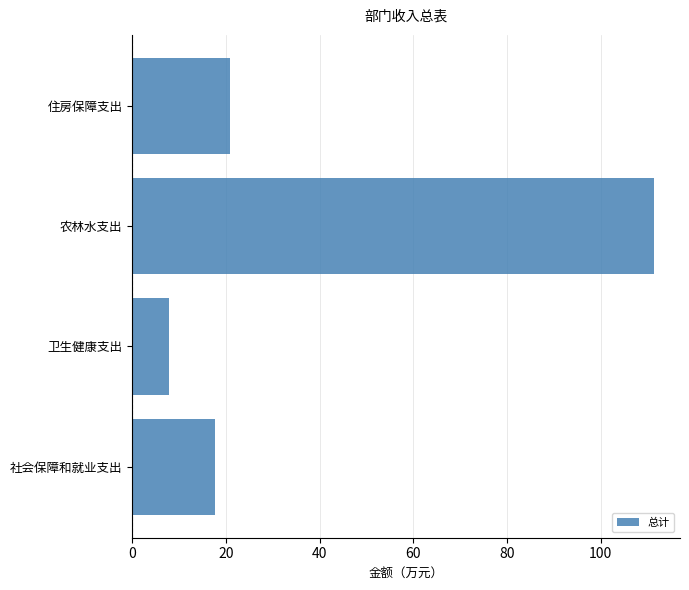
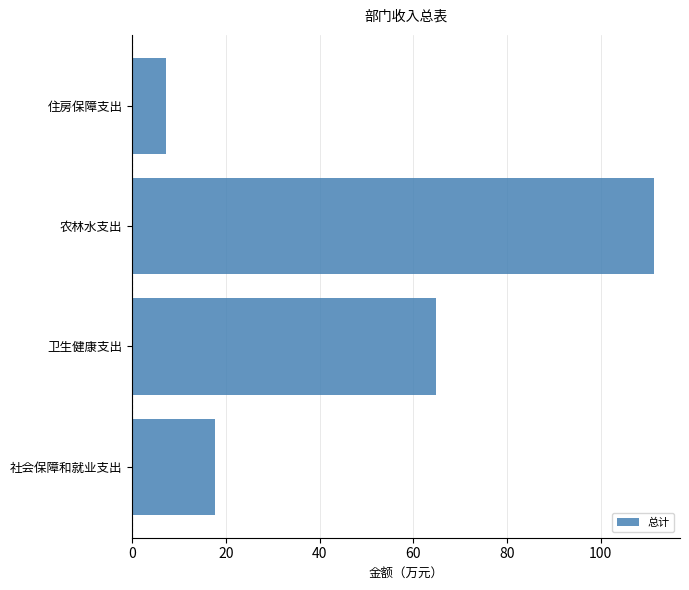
住房保障支出: 21 -> 7
卫生健康支出: 8 -> 65
